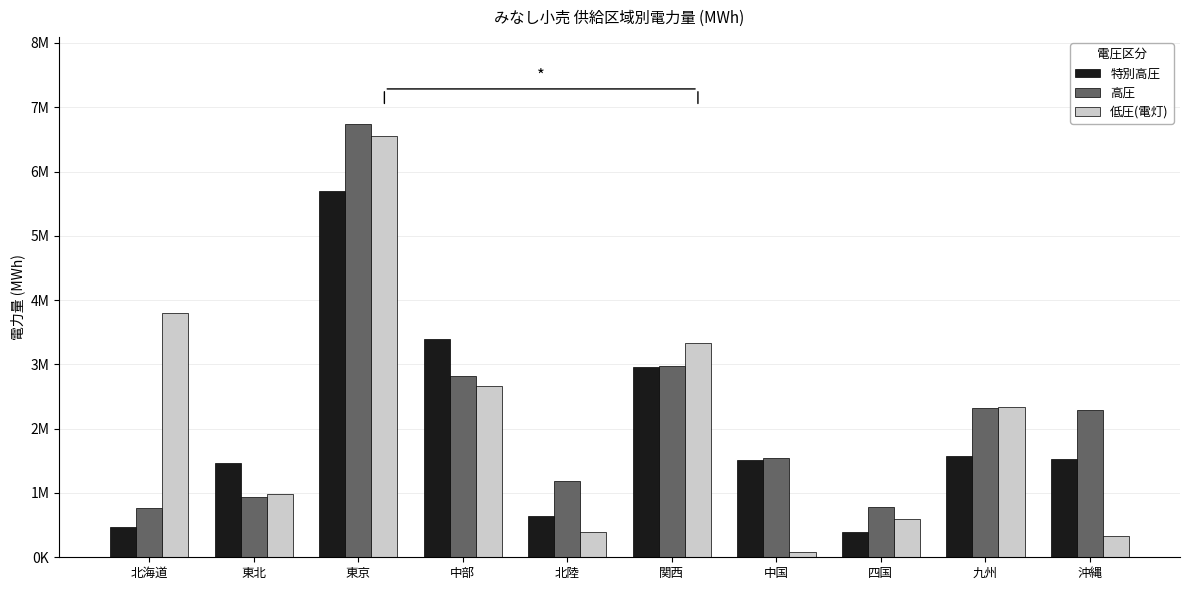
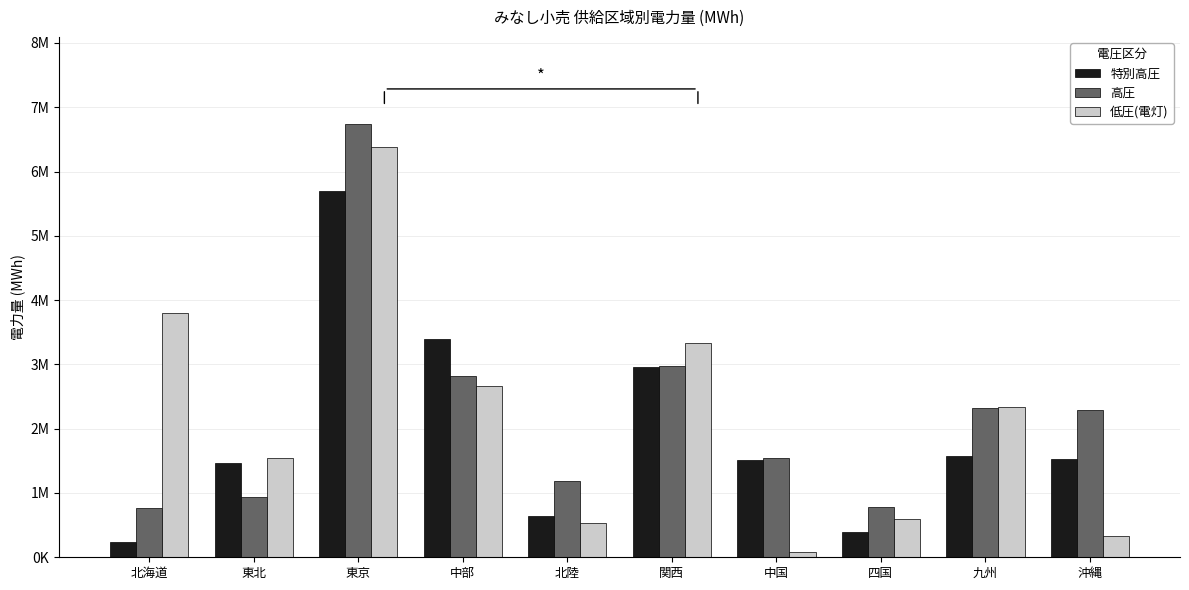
特別高圧, 北海道: 500000 -> 200000
低圧(電灯), 東北: 1000000 -> 1500000
低圧(電灯), 東京: 6500000 -> 6400000
低圧(電灯), 北陸: 400000 -> 500000
